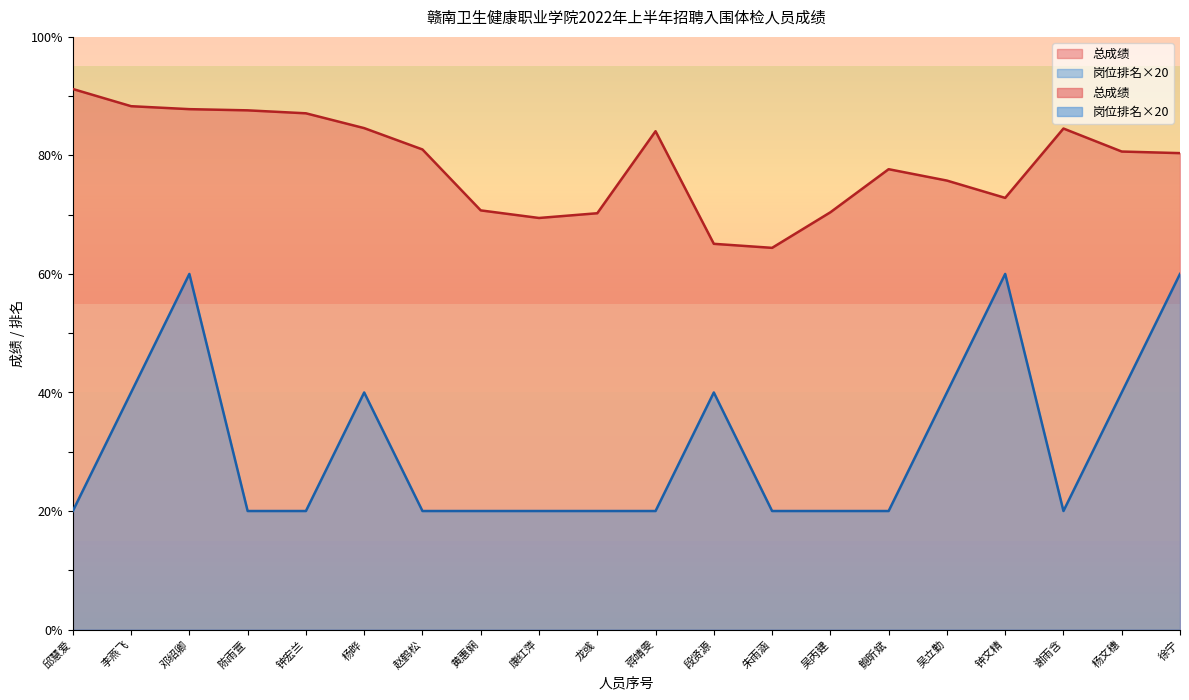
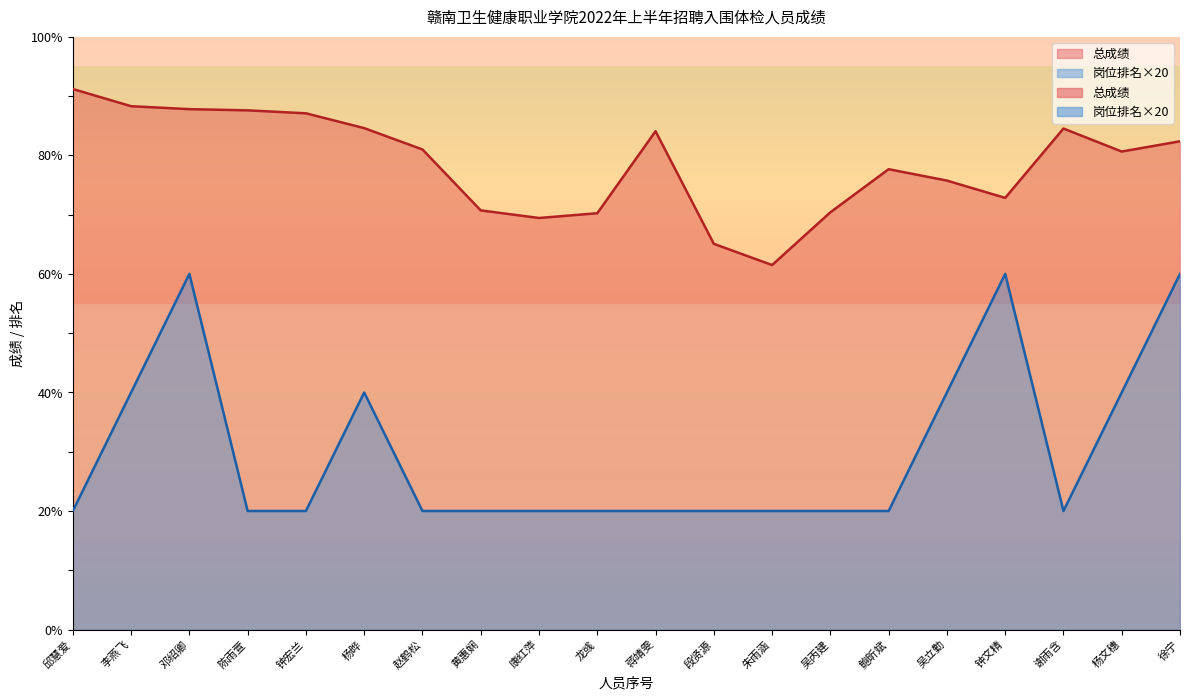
岗位排名×20, 段贤源: 40% -> 20%
总成绩, 朱雨涵: 64% -> 62%
总成绩, 徐宁: 80% -> 82%
